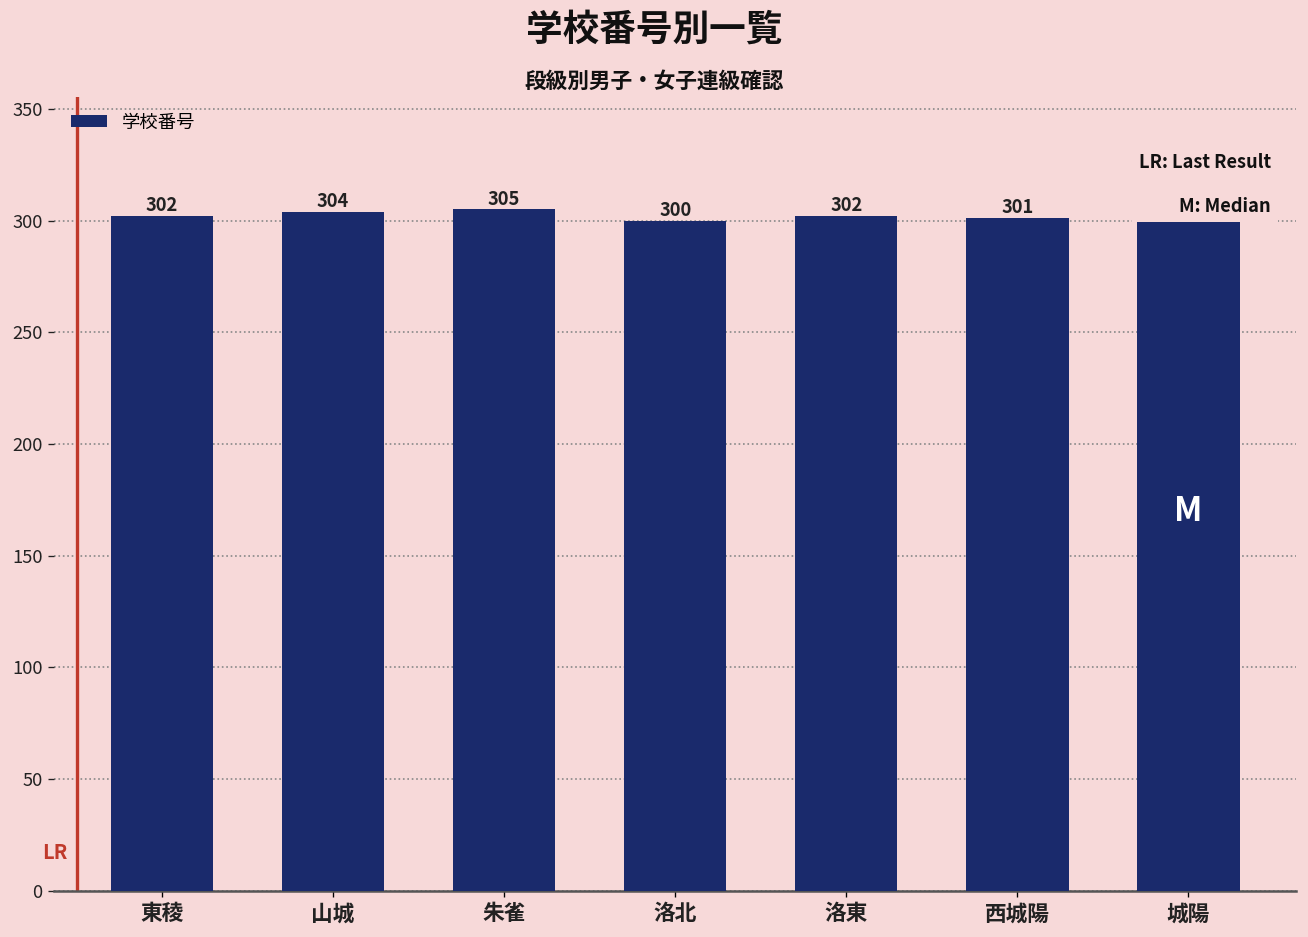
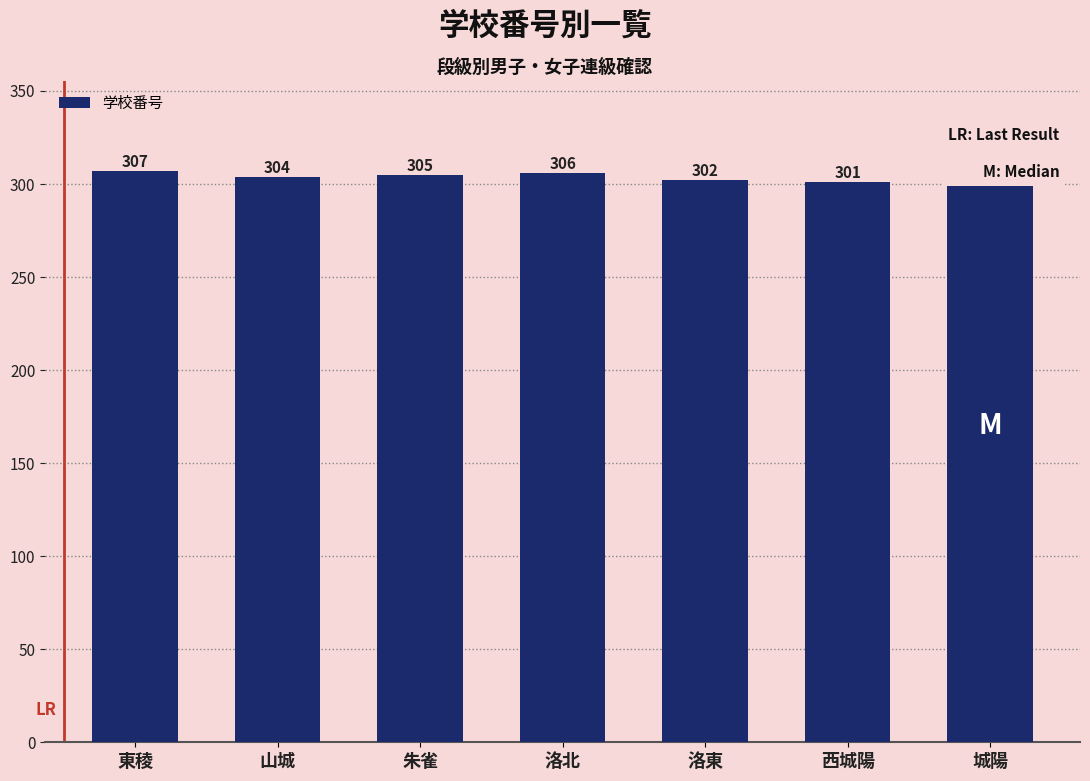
東稜: 302 -> 307
洛北: 300 -> 306
